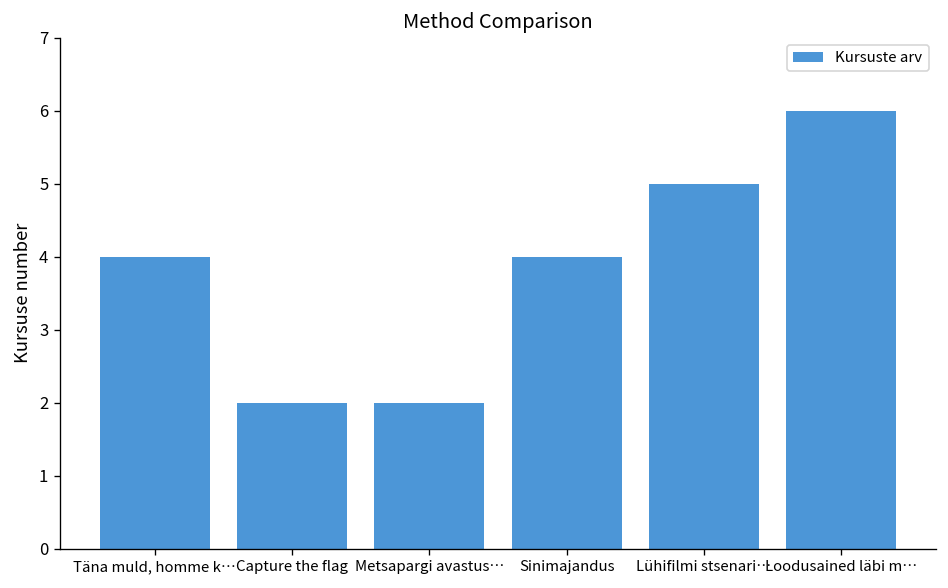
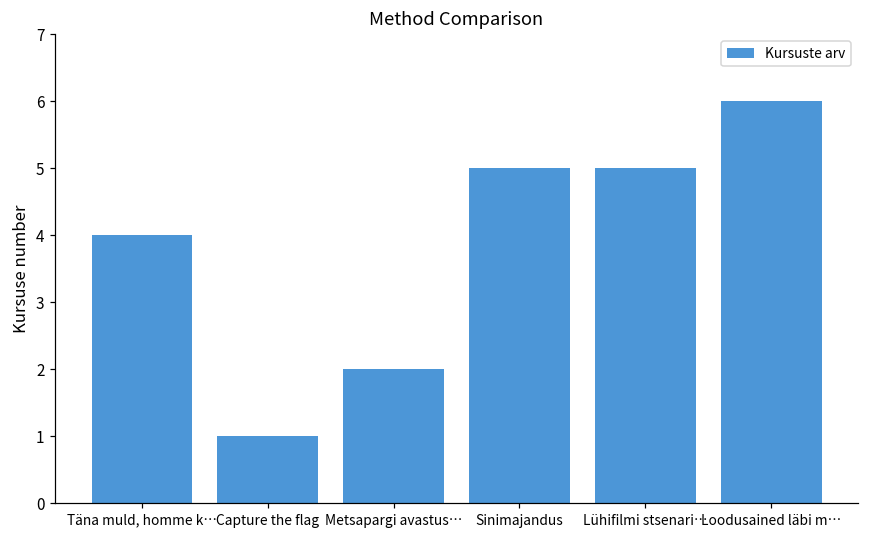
Capture the flag: 2 -> 1
Sinimajandus: 4 -> 5
